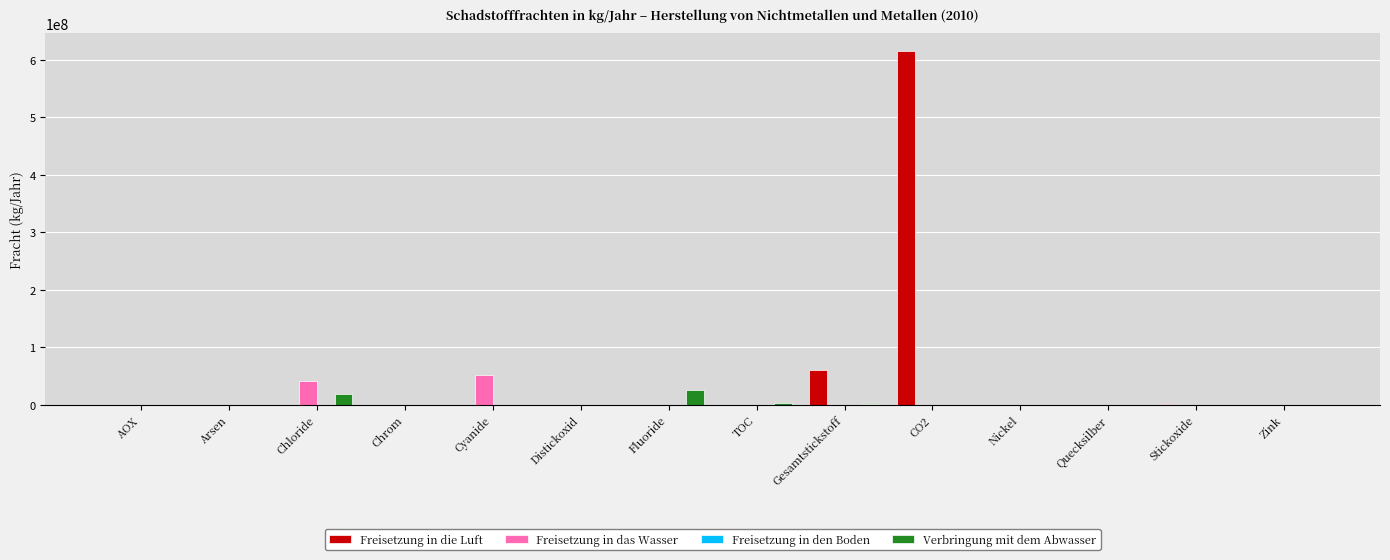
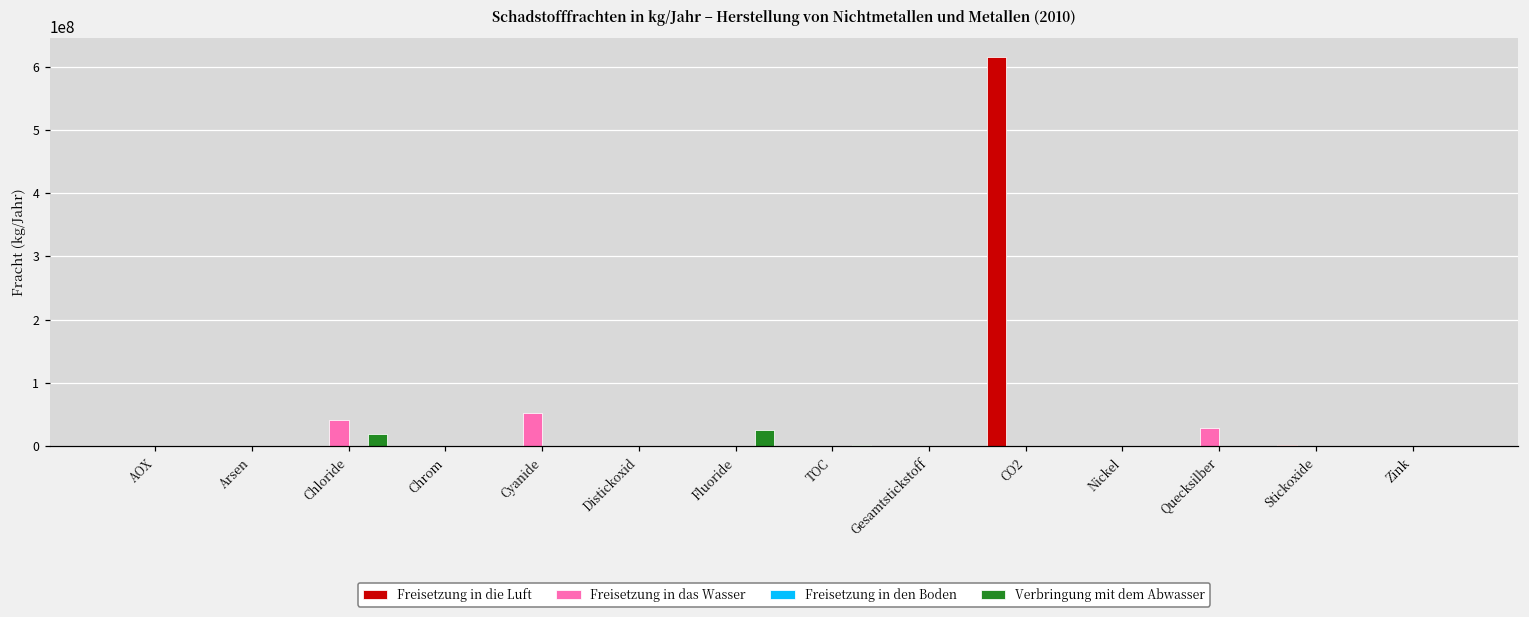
Freisetzung in die Luft, Gesamtstickstoff: 60000000 -> 0
Freisetzung in das Wasser, Quecksilber: 0 -> 30000000
